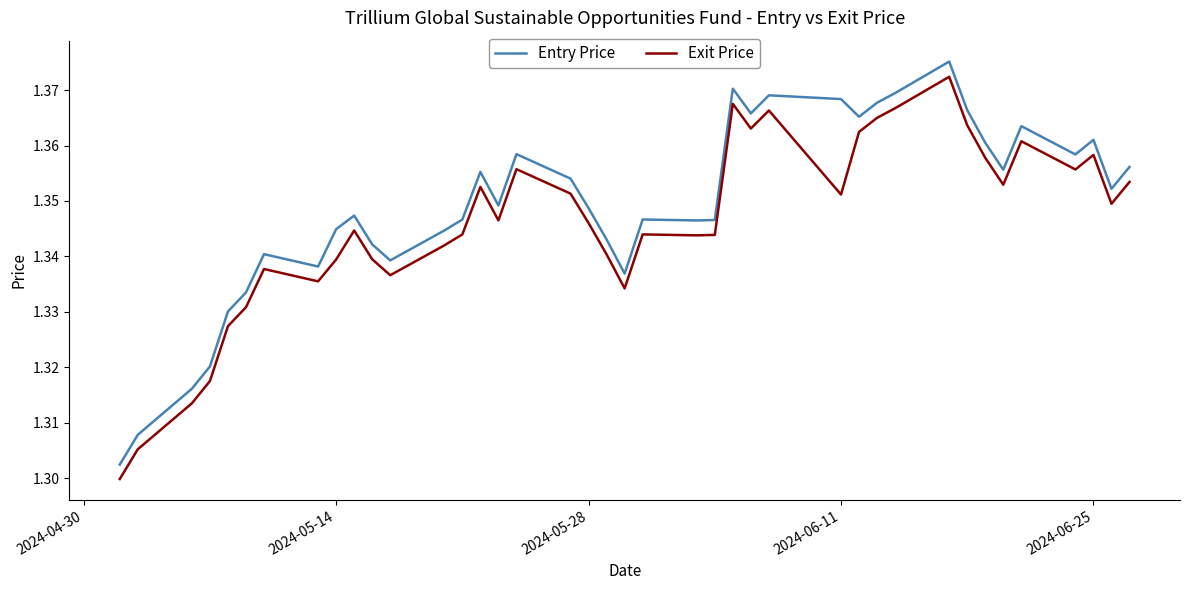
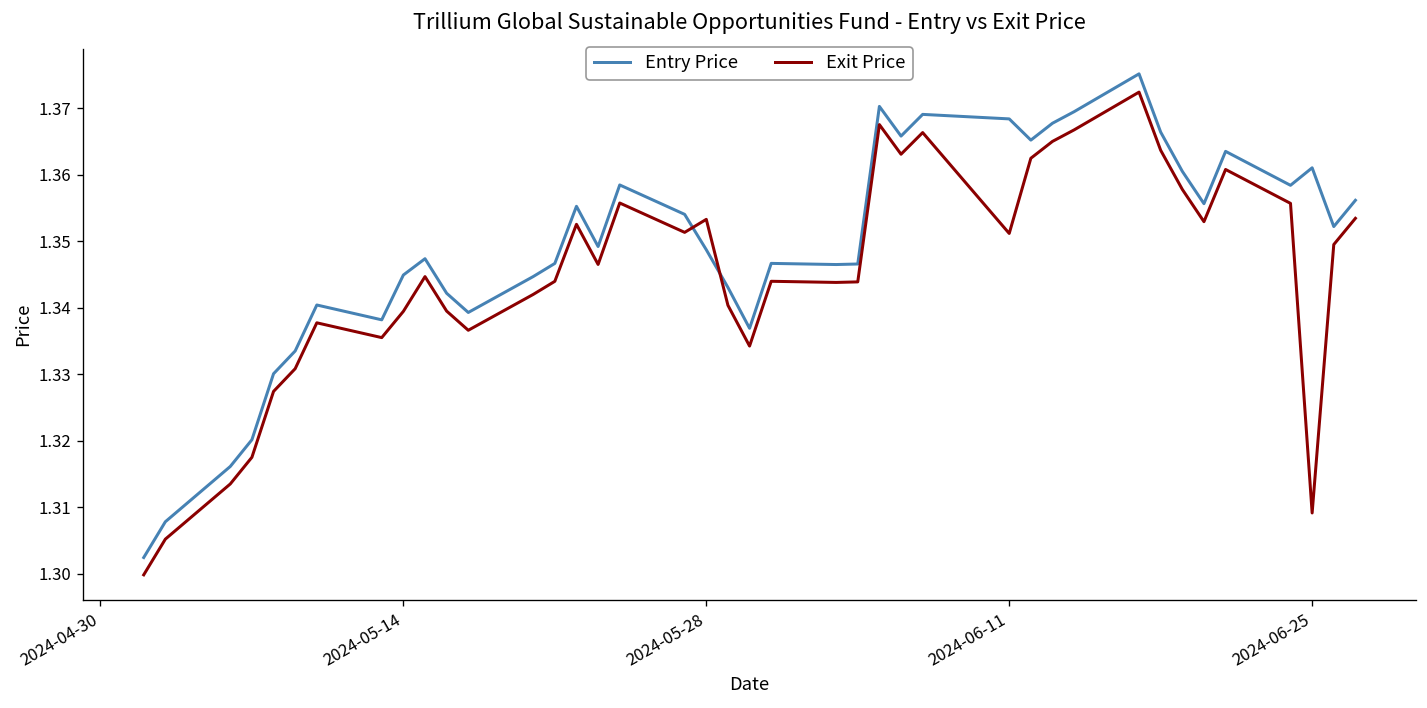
Exit Price, 2024-05-28: 1.346 -> 1.353
Exit Price, 2024-06-25: 1.358 -> 1.309
